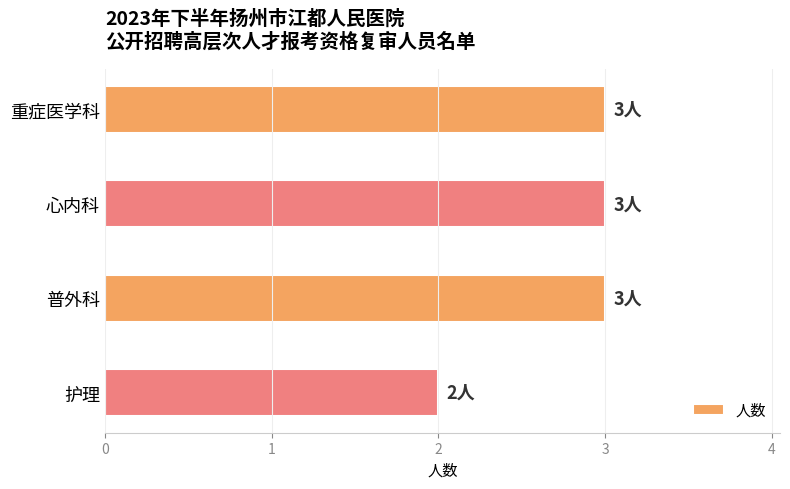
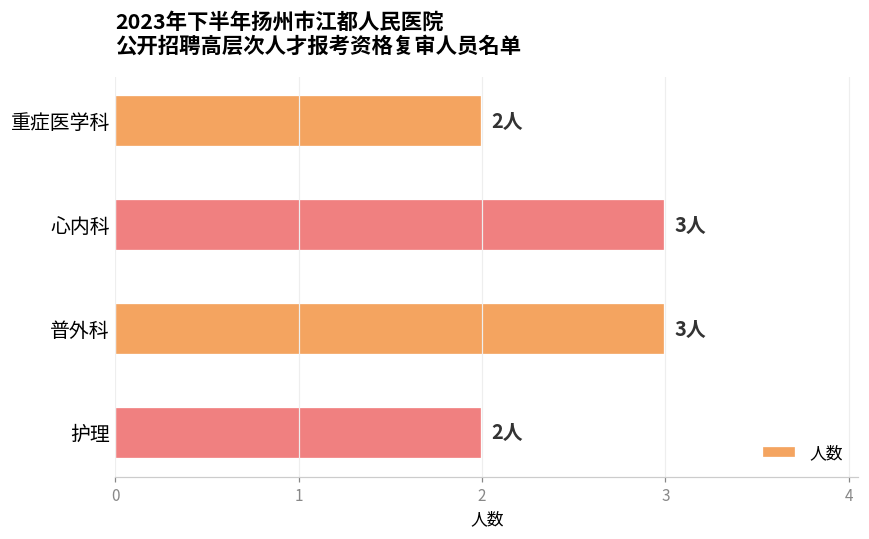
重症医学科: 3人 -> 2人
